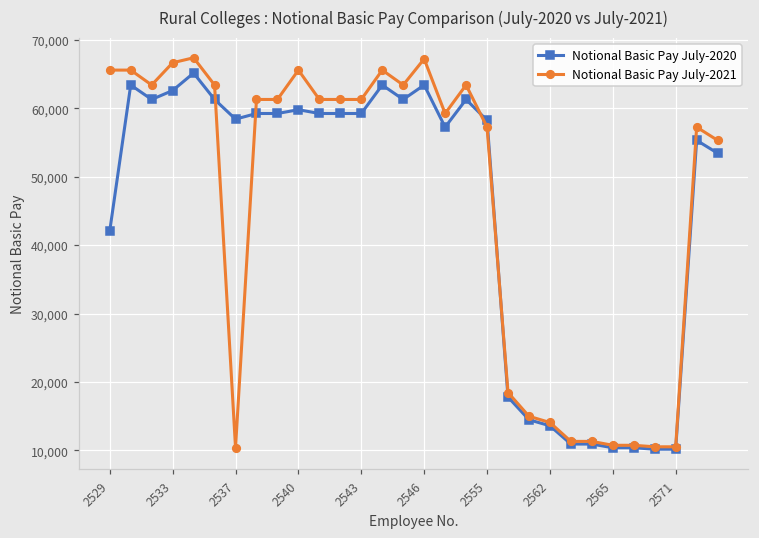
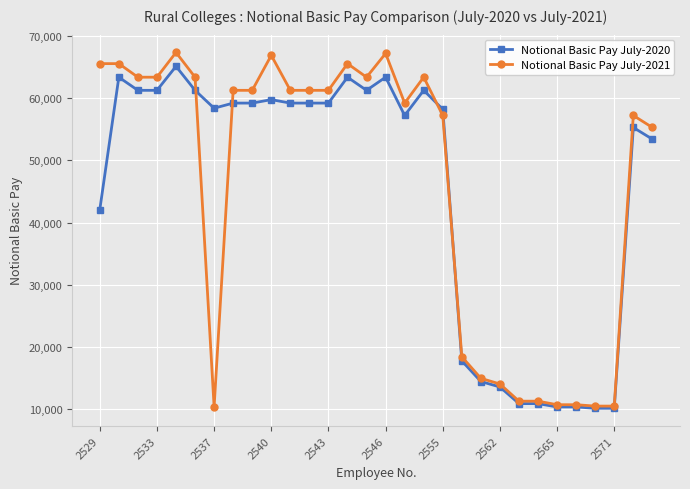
Notional Basic Pay July-2020, 2533: 63,000 -> 61,000
Notional Basic Pay July-2021, 2533: 67,000 -> 63,000
Notional Basic Pay July-2021, 2540: 66,000 -> 67,000
